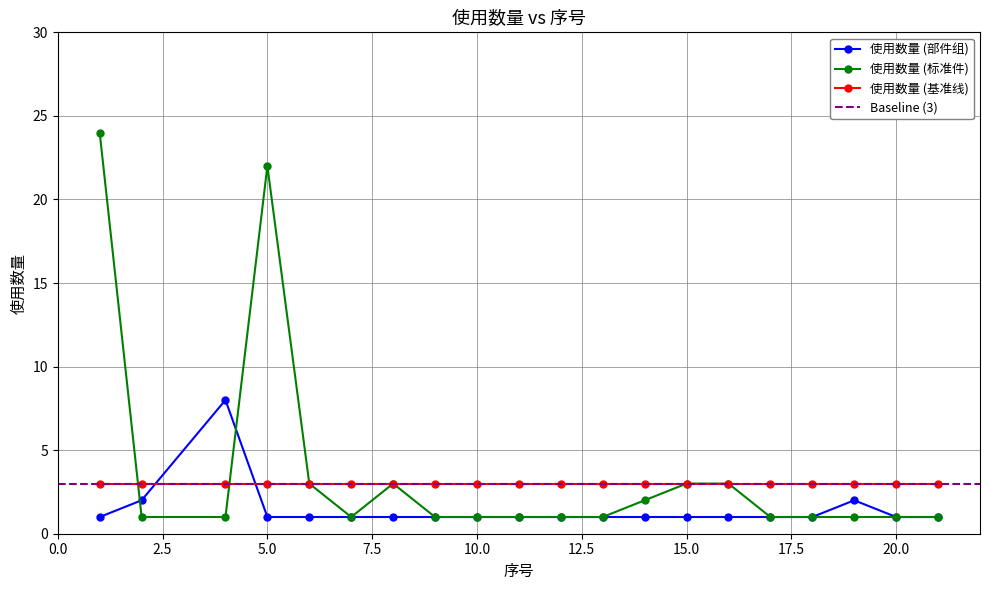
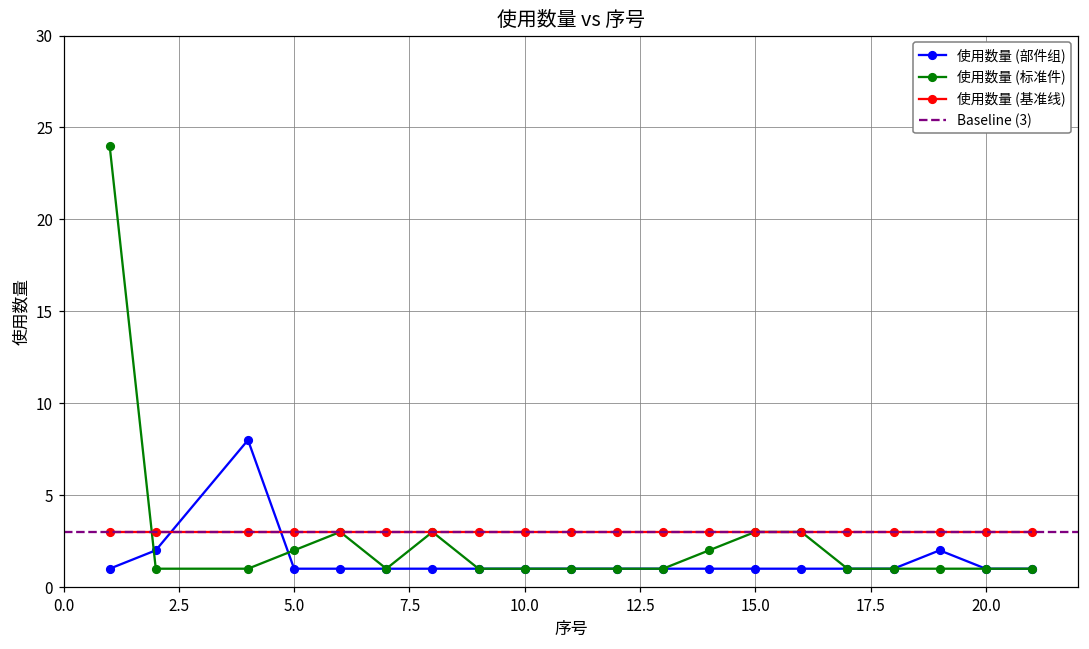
使用数量 (标准件), 5.0: 22 -> 2
